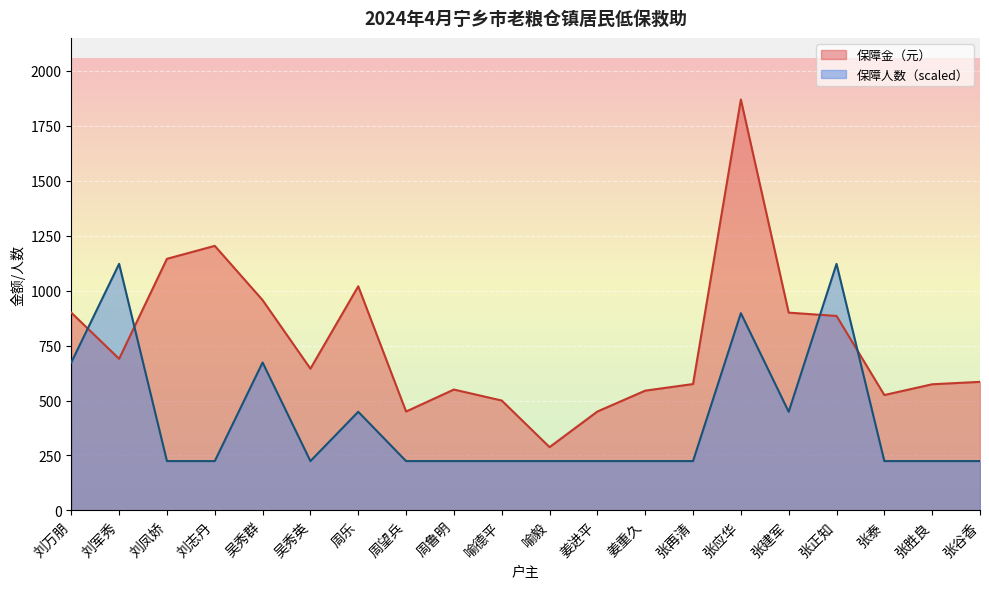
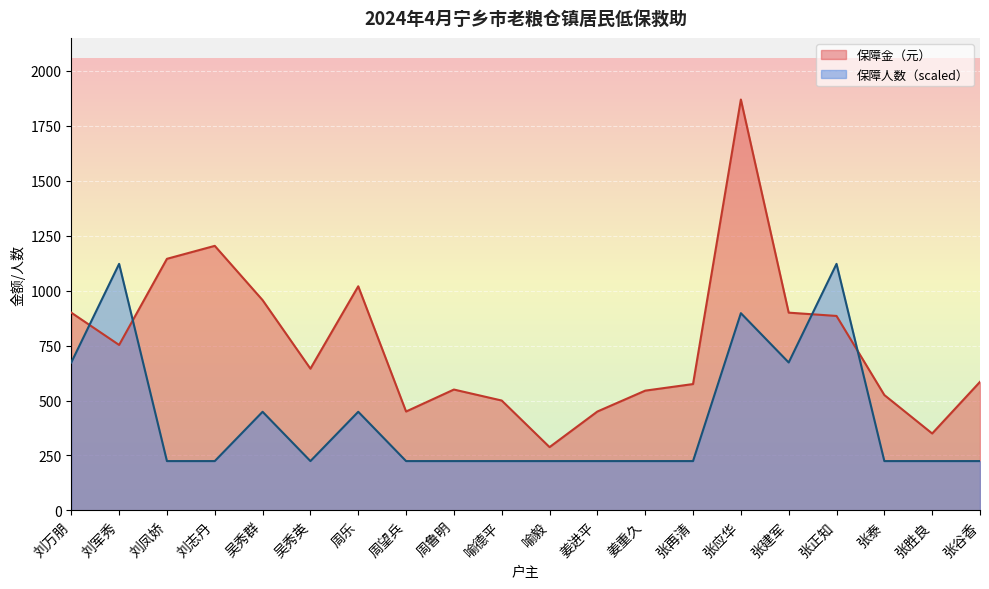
保障金（元）, 刘军秀: 690 -> 750
保障人数（scaled）, 吴秀群: 670 -> 450
保障人数（scaled）, 张建军: 450 -> 670
保障金（元）, 张胜良: 570 -> 350
